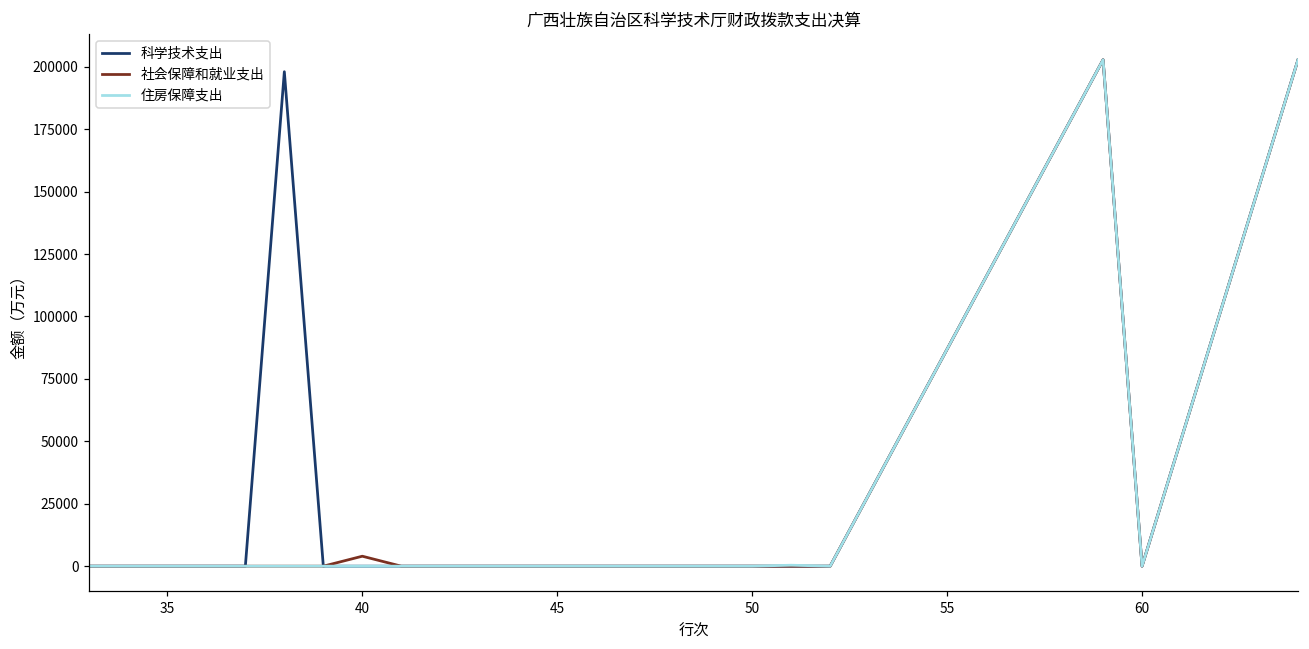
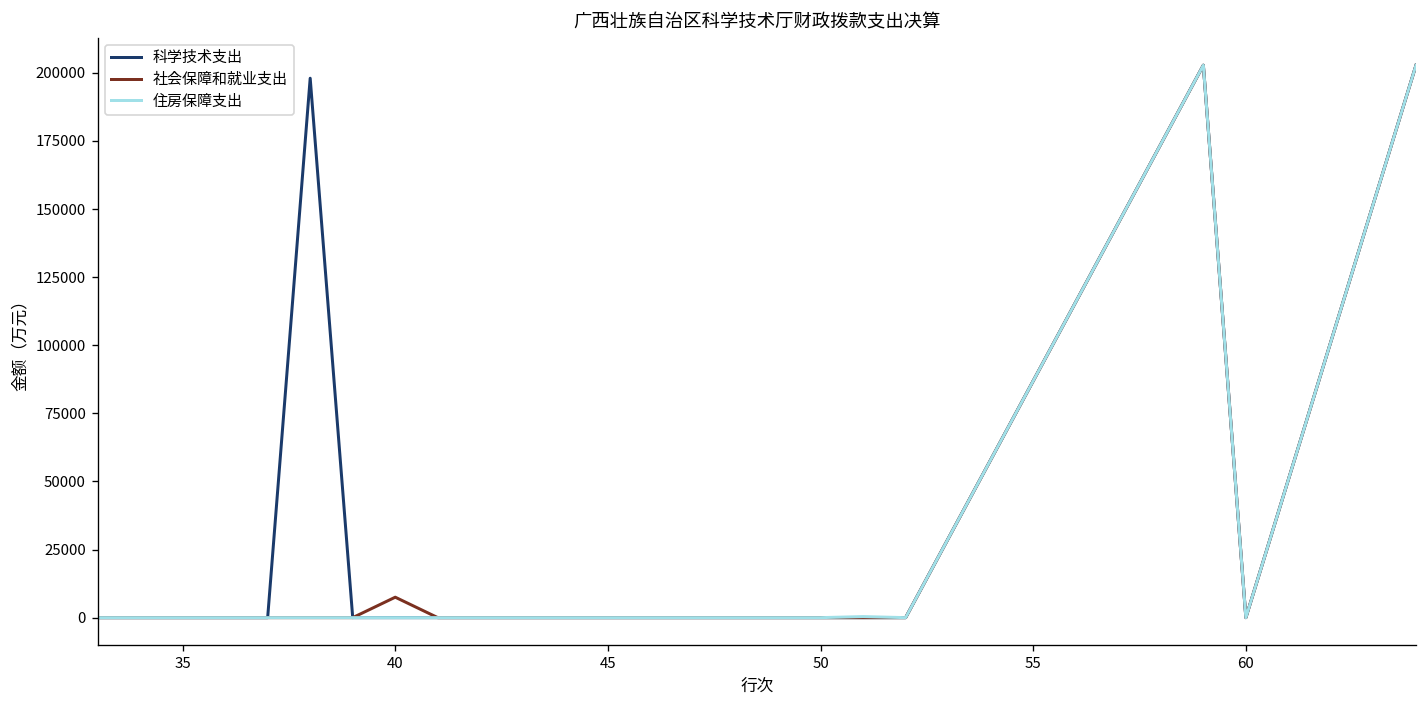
社会保障和就业支出, 40: 4000 -> 8000
